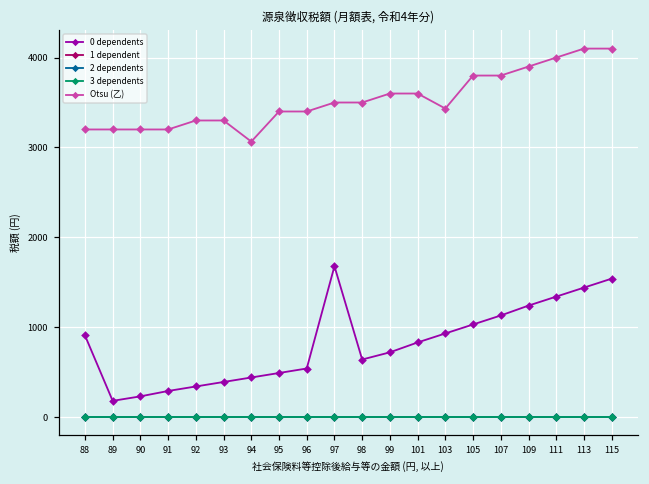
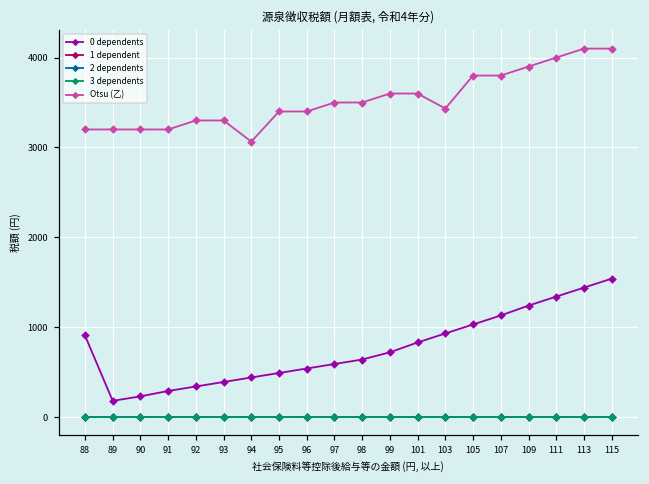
0 dependents, 97: 1700 -> 600
